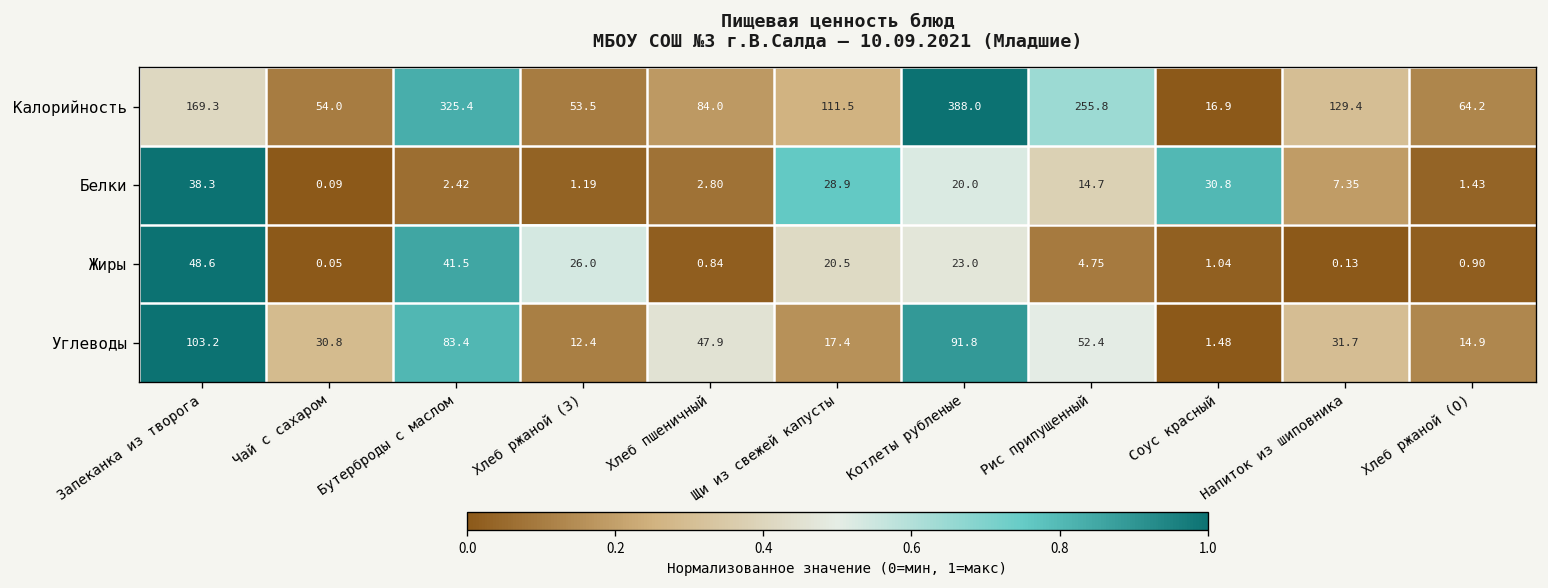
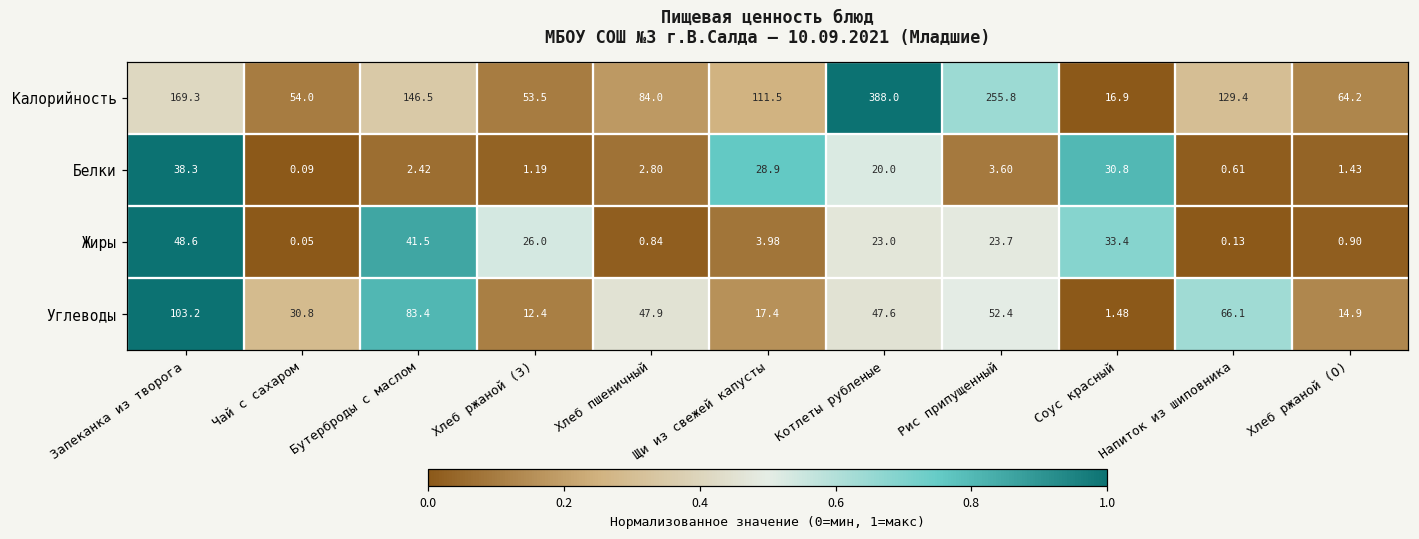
Калорийность, Бутерброды с маслом: 325.4 -> 146.5
Белки, Рис припущенный: 14.7 -> 3.60
Белки, Напиток из шиповника: 7.35 -> 0.61
Жиры, Щи из свежей капусты: 20.5 -> 3.98
Жиры, Рис припущенный: 4.75 -> 23.7
Жиры, Соус красный: 1.04 -> 33.4
Углеводы, Котлеты рубленые: 91.8 -> 47.6
Углеводы, Напиток из шиповника: 31.7 -> 66.1
